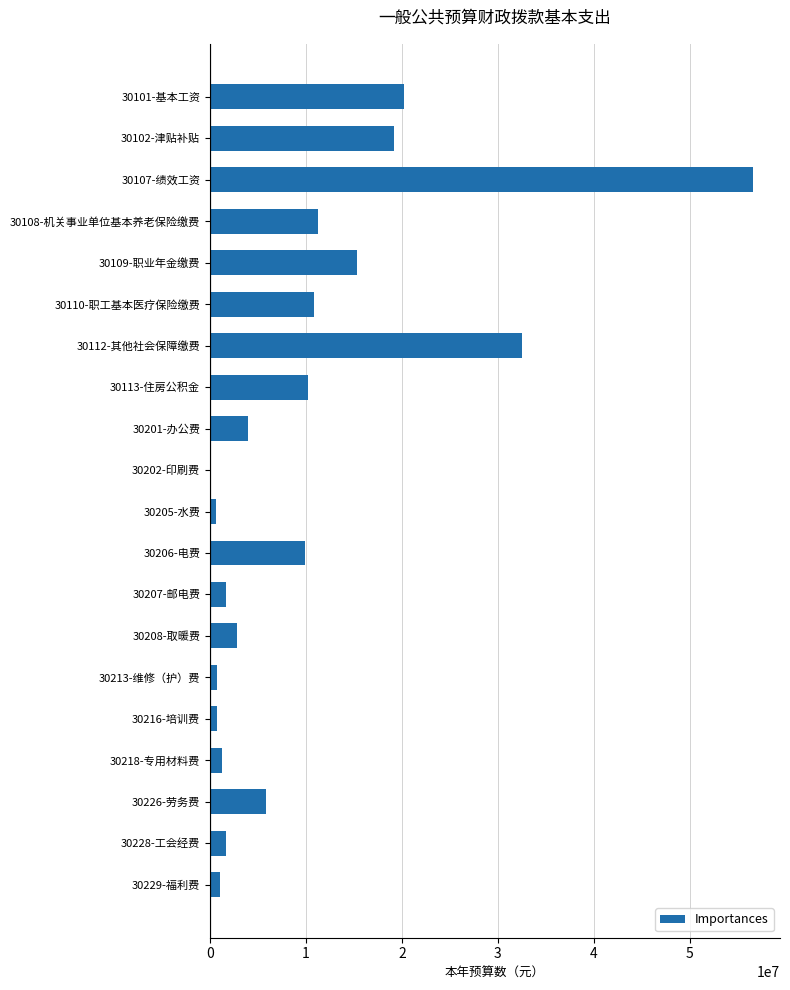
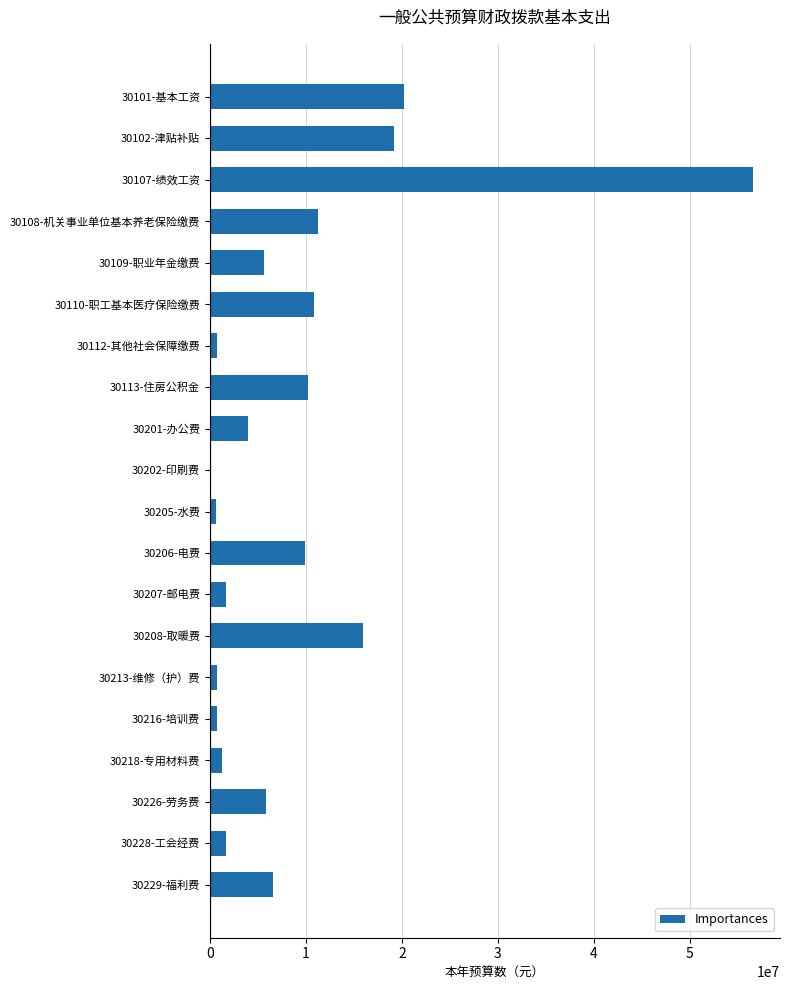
30109-职业年金缴费: 15000000 -> 6000000
30112-其他社会保障缴费: 33000000 -> 1000000
30208-取暖费: 3000000 -> 16000000
30229-福利费: 1000000 -> 7000000
